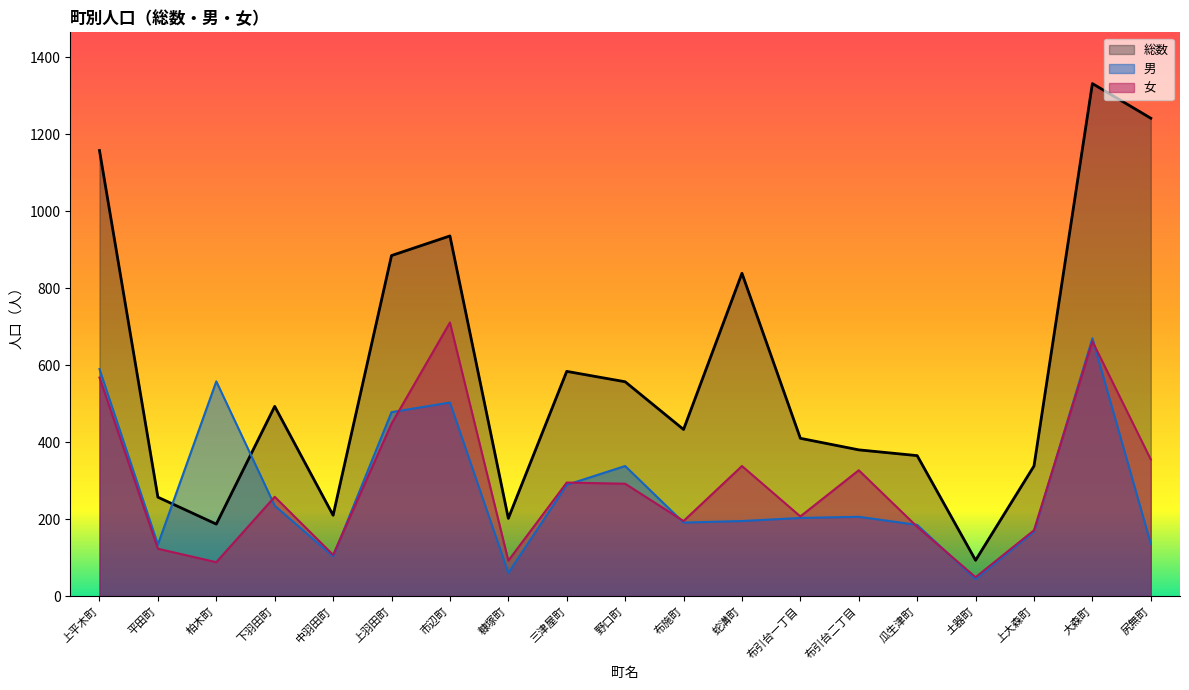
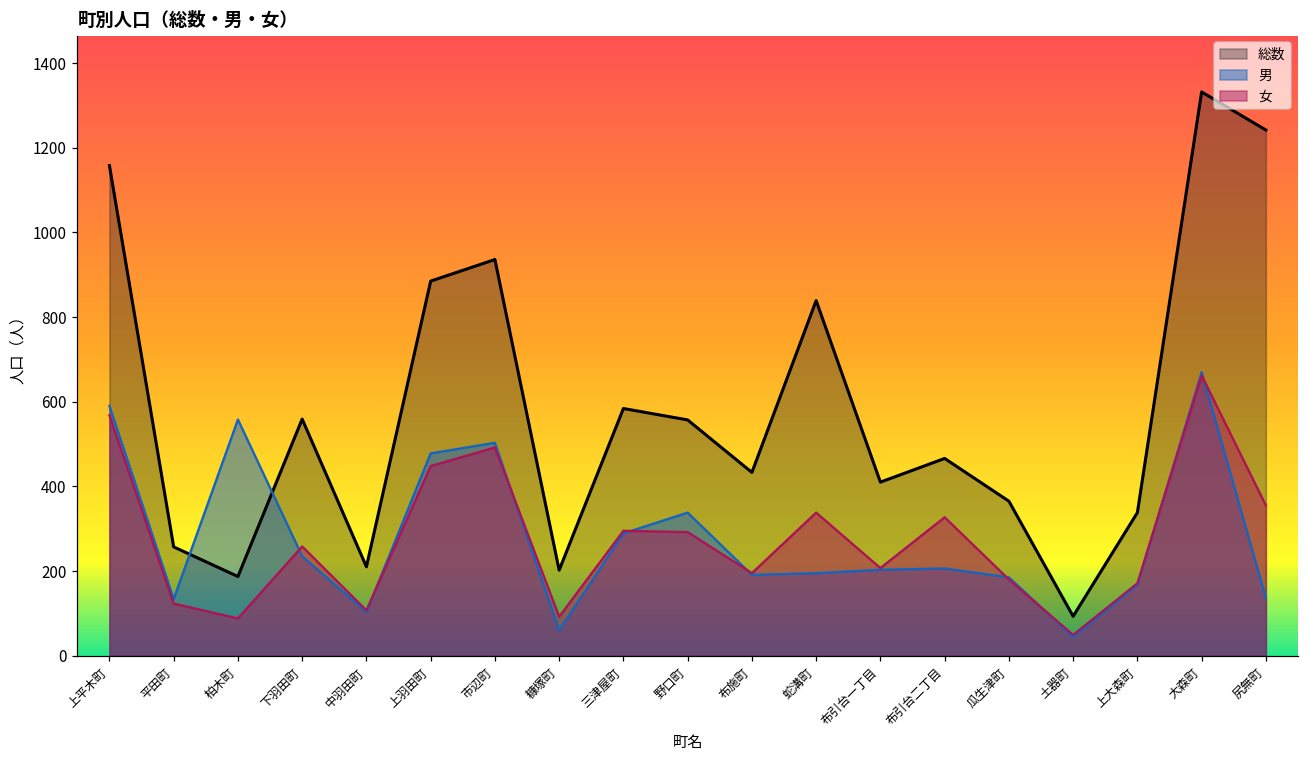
総数, 下羽田町: 490 -> 560
女, 市辺町: 710 -> 490
総数, 布引台二丁目: 380 -> 470
